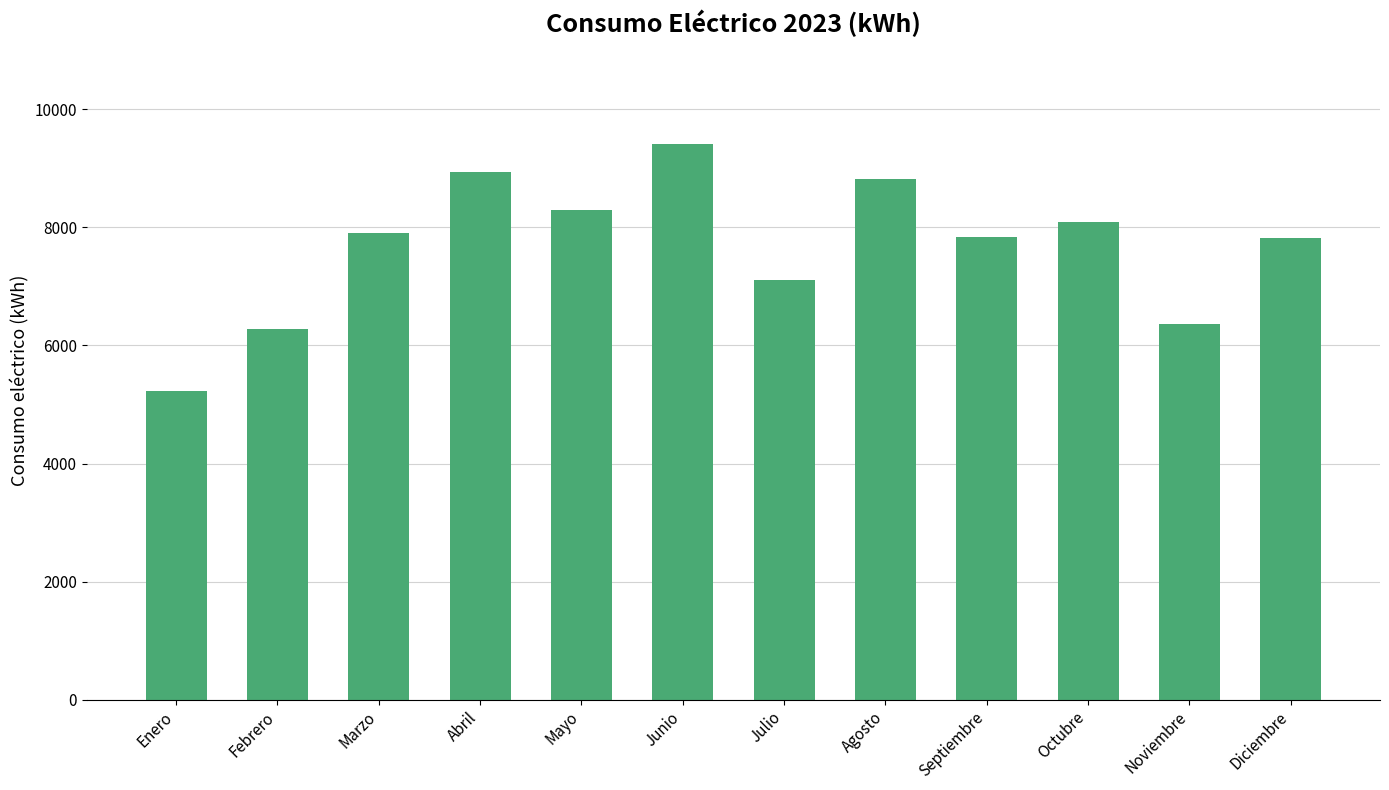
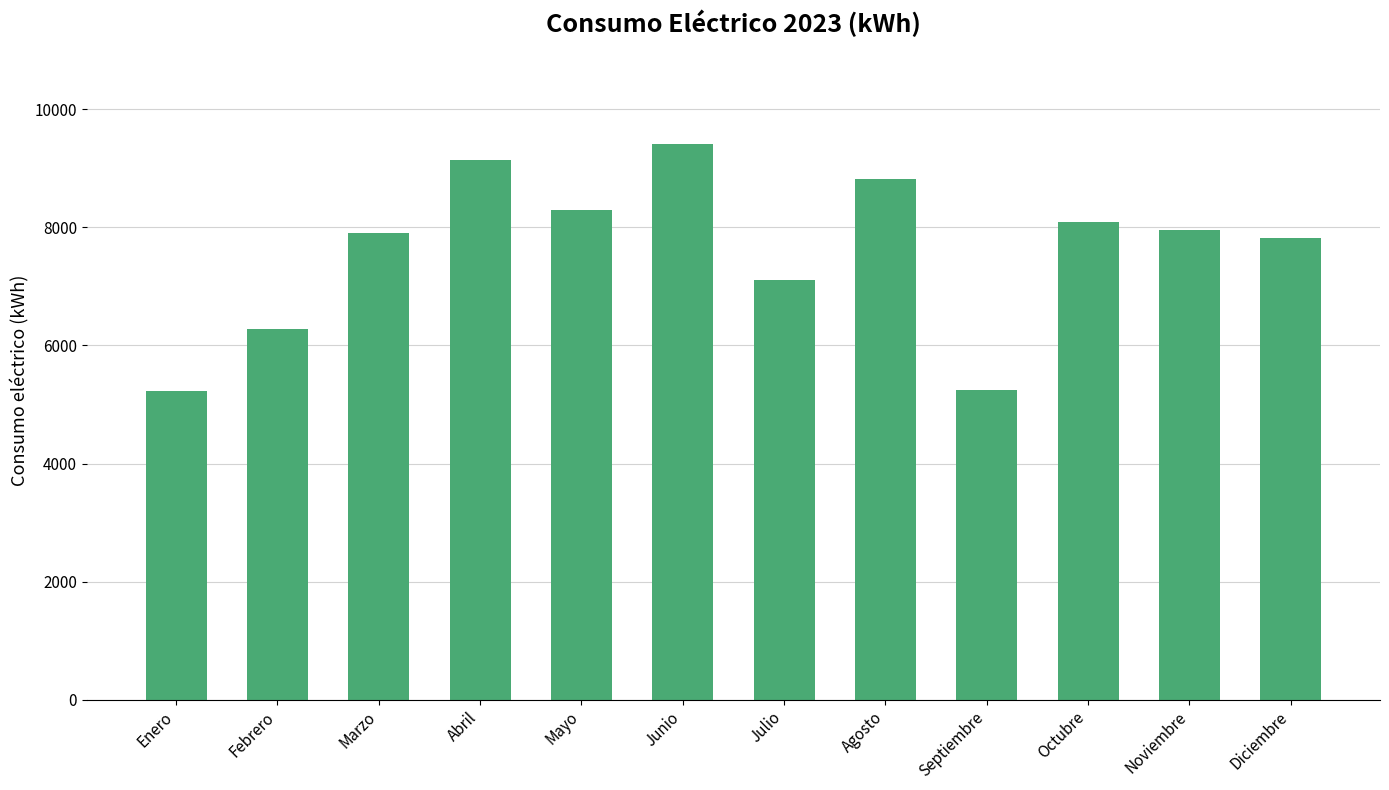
Abril: 8900 -> 9100
Septiembre: 7800 -> 5200
Noviembre: 6400 -> 8000
